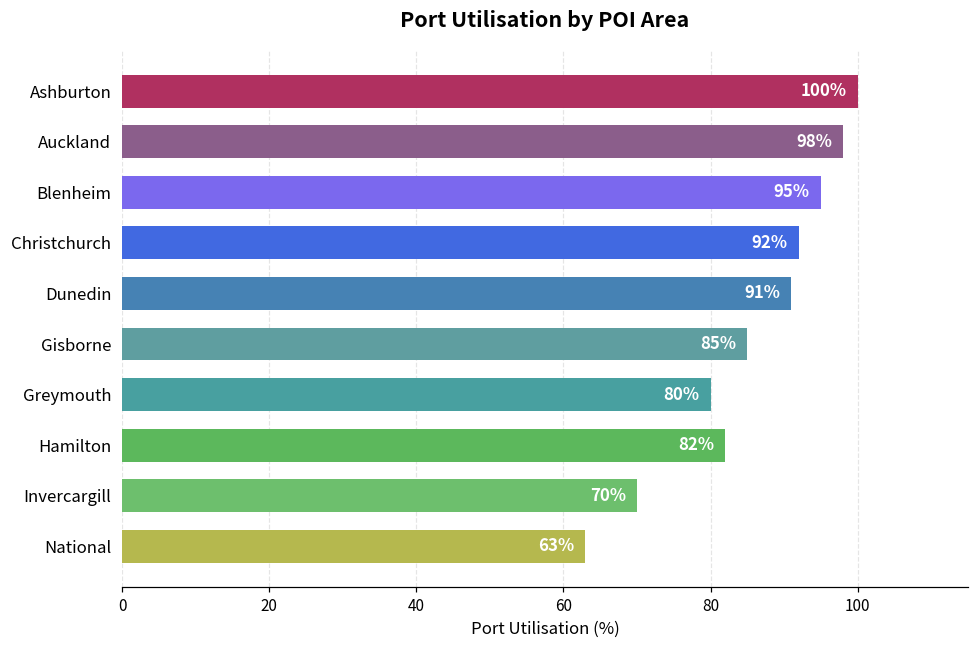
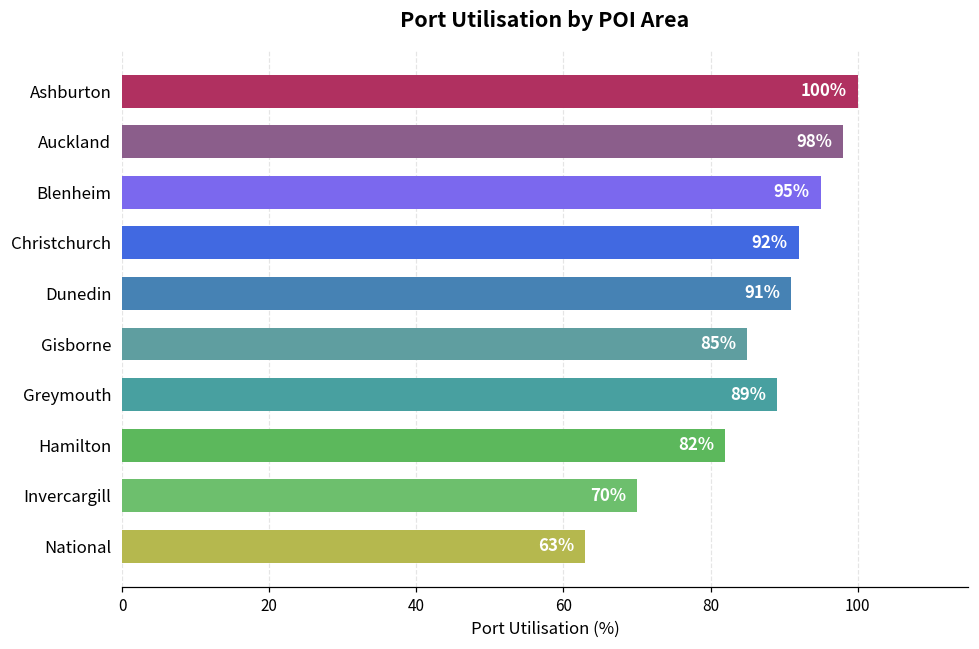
Greymouth: 80% -> 89%
